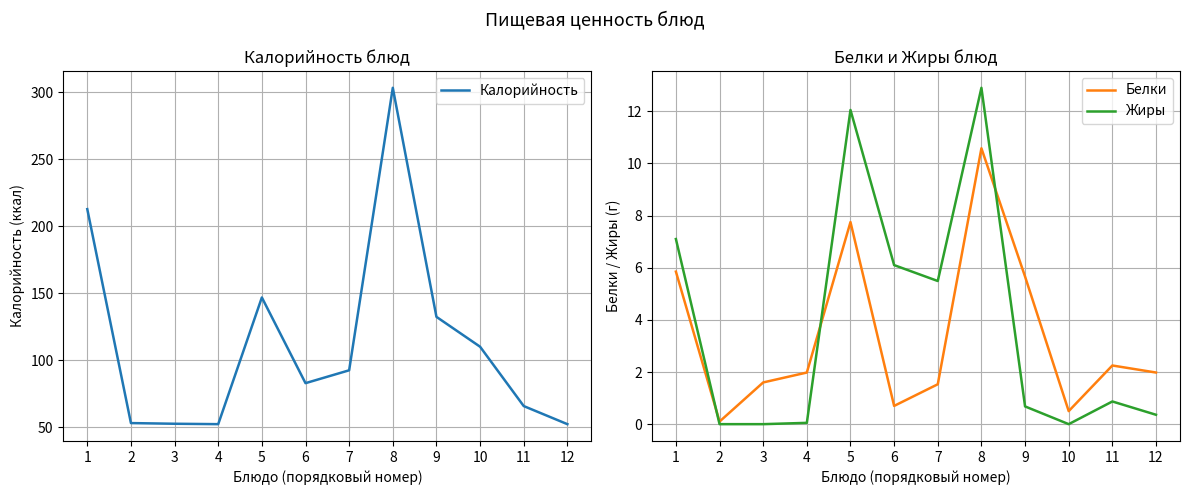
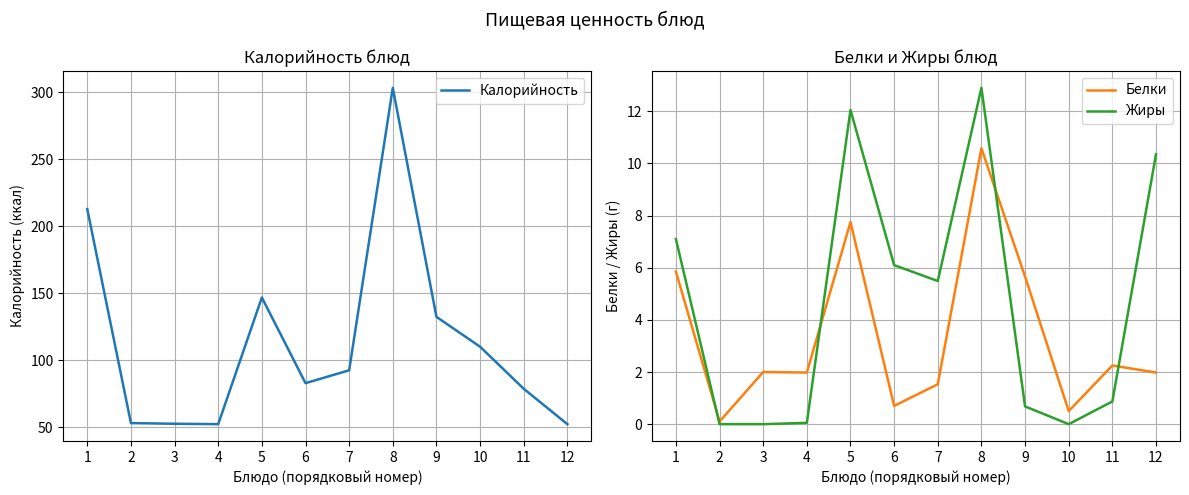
Калорийность блюд, 11: 66 -> 79
Белки и Жиры блюд, Белки, 3: 1.6 -> 2.0
Белки и Жиры блюд, Жиры, 12: 0.4 -> 10.4
